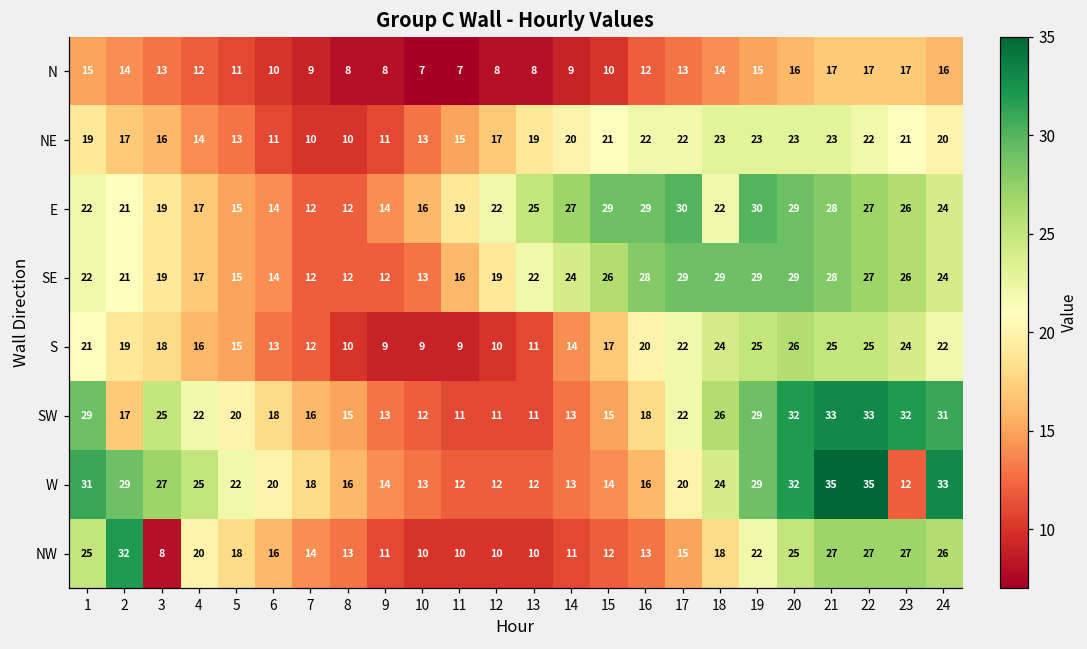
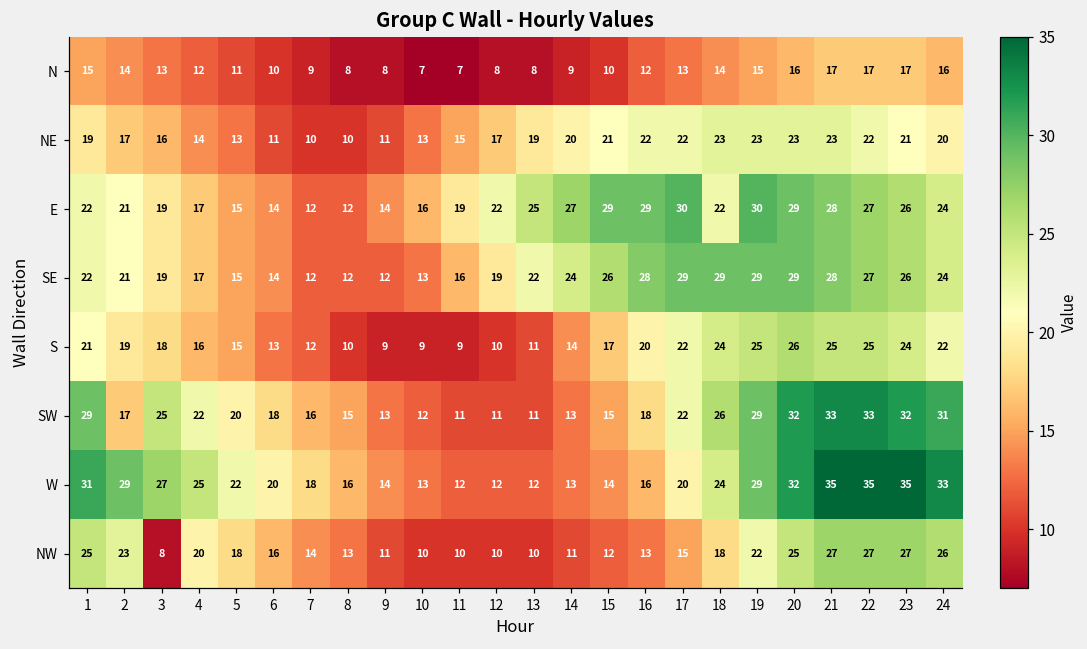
W, 23: 12 -> 35
NW, 2: 32 -> 23
